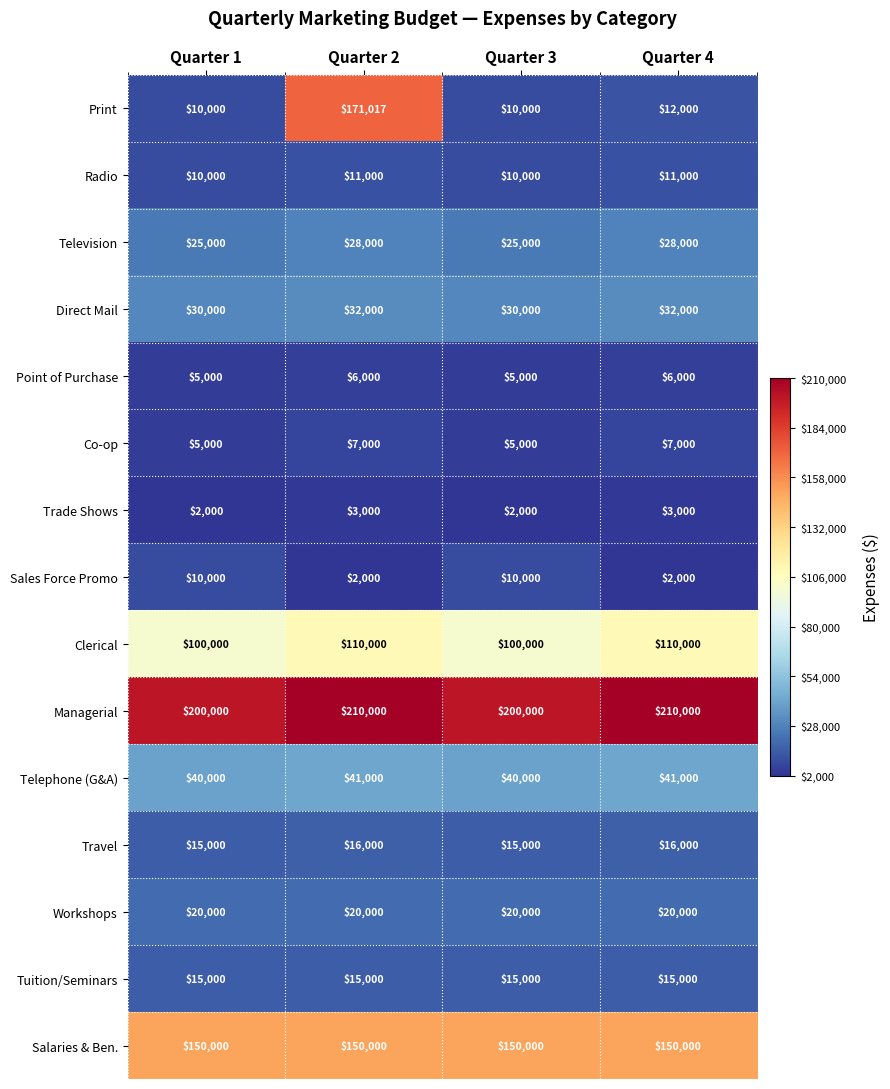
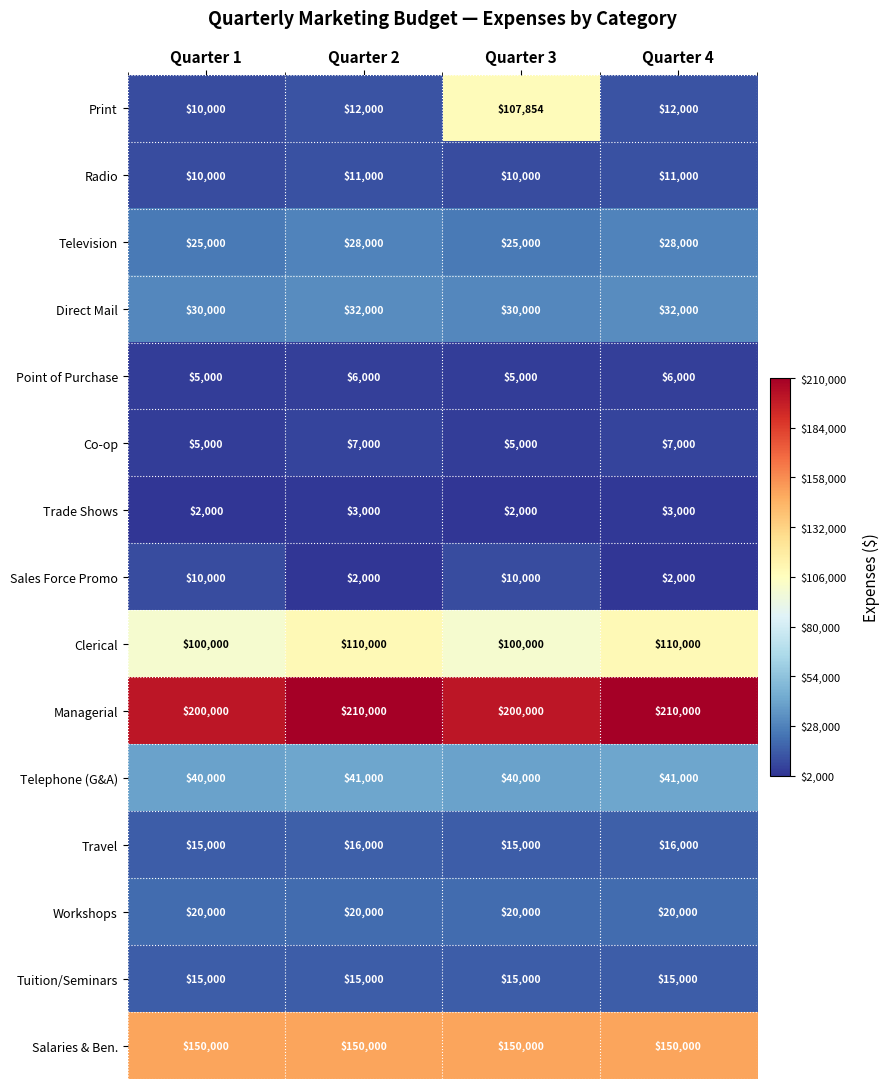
Print, Quarter 2: $171,017 -> $12,000
Print, Quarter 3: $10,000 -> $107,854
